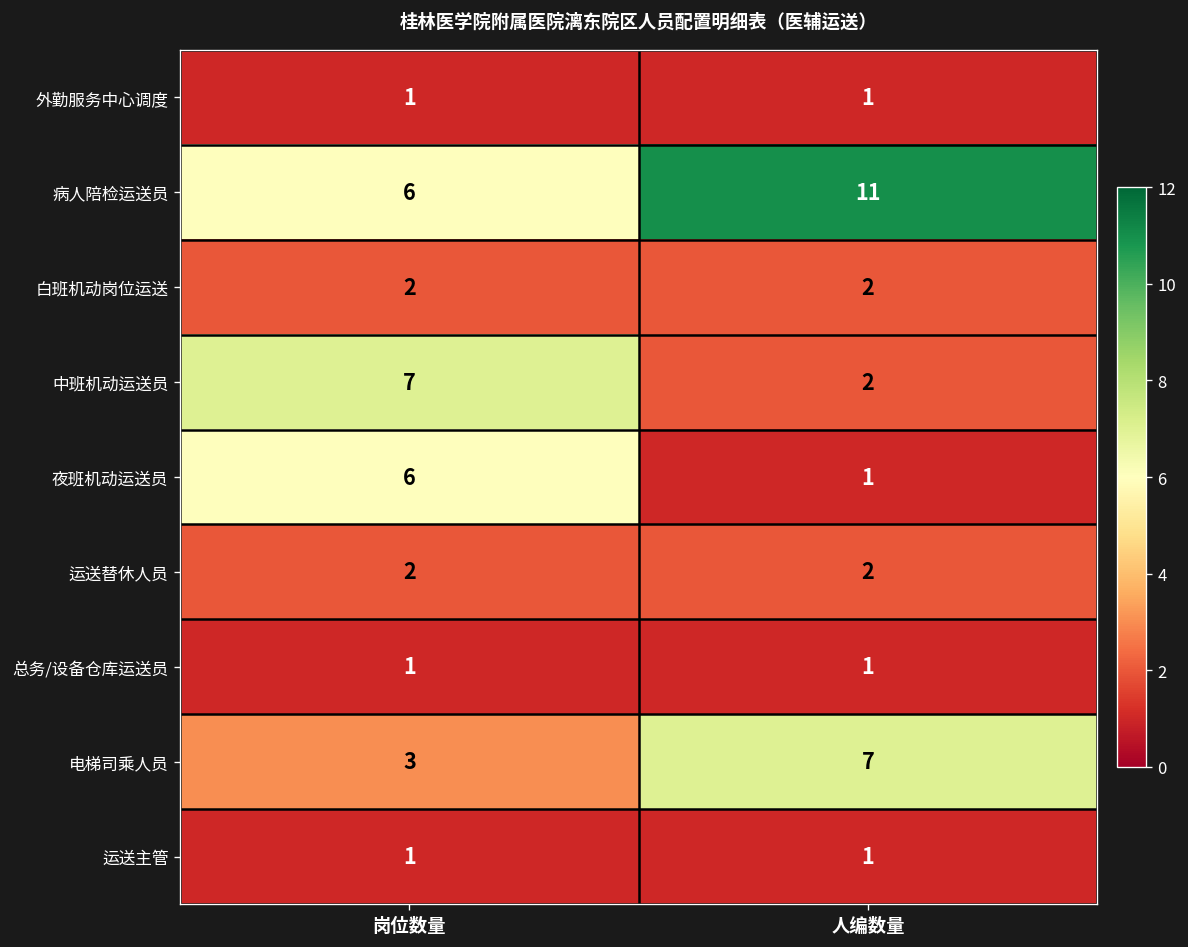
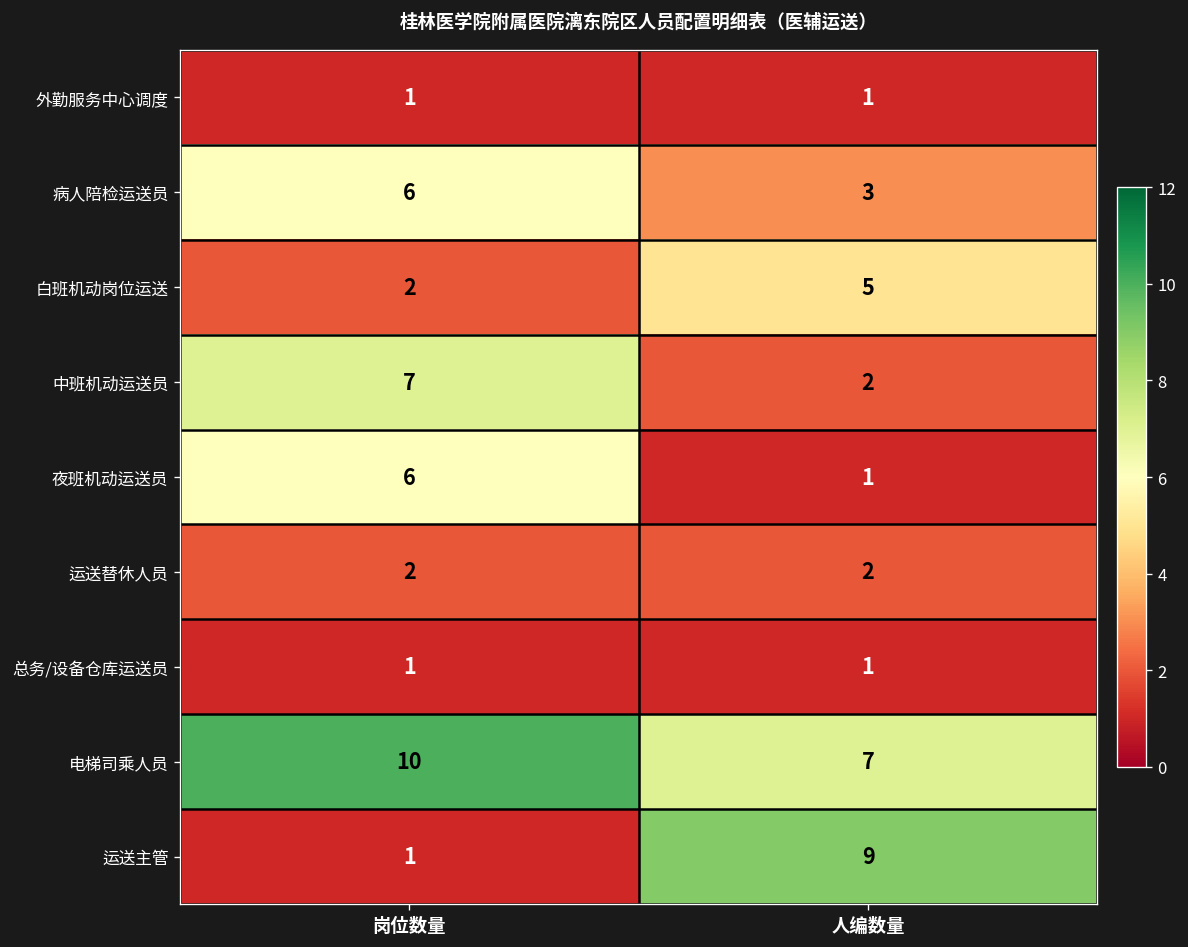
病人陪检运送员, 人编数量: 11 -> 3
白班机动岗位运送, 人编数量: 2 -> 5
电梯司乘人员, 岗位数量: 3 -> 10
运送主管, 人编数量: 1 -> 9
